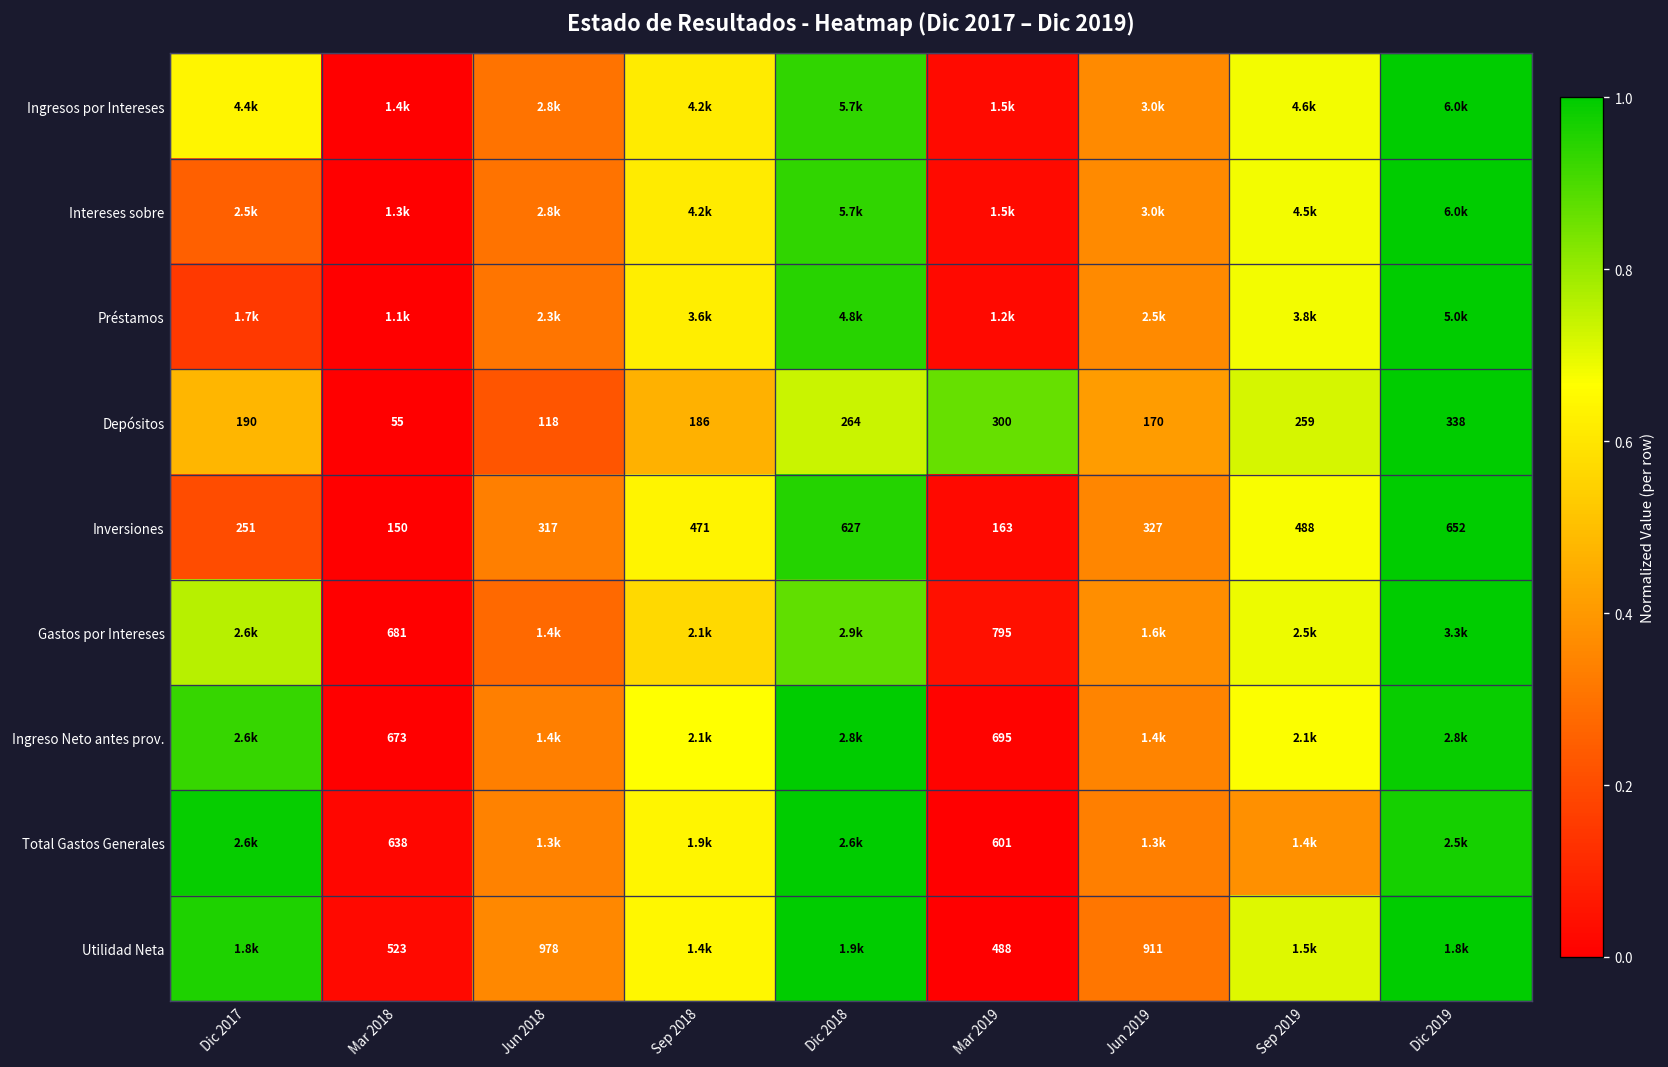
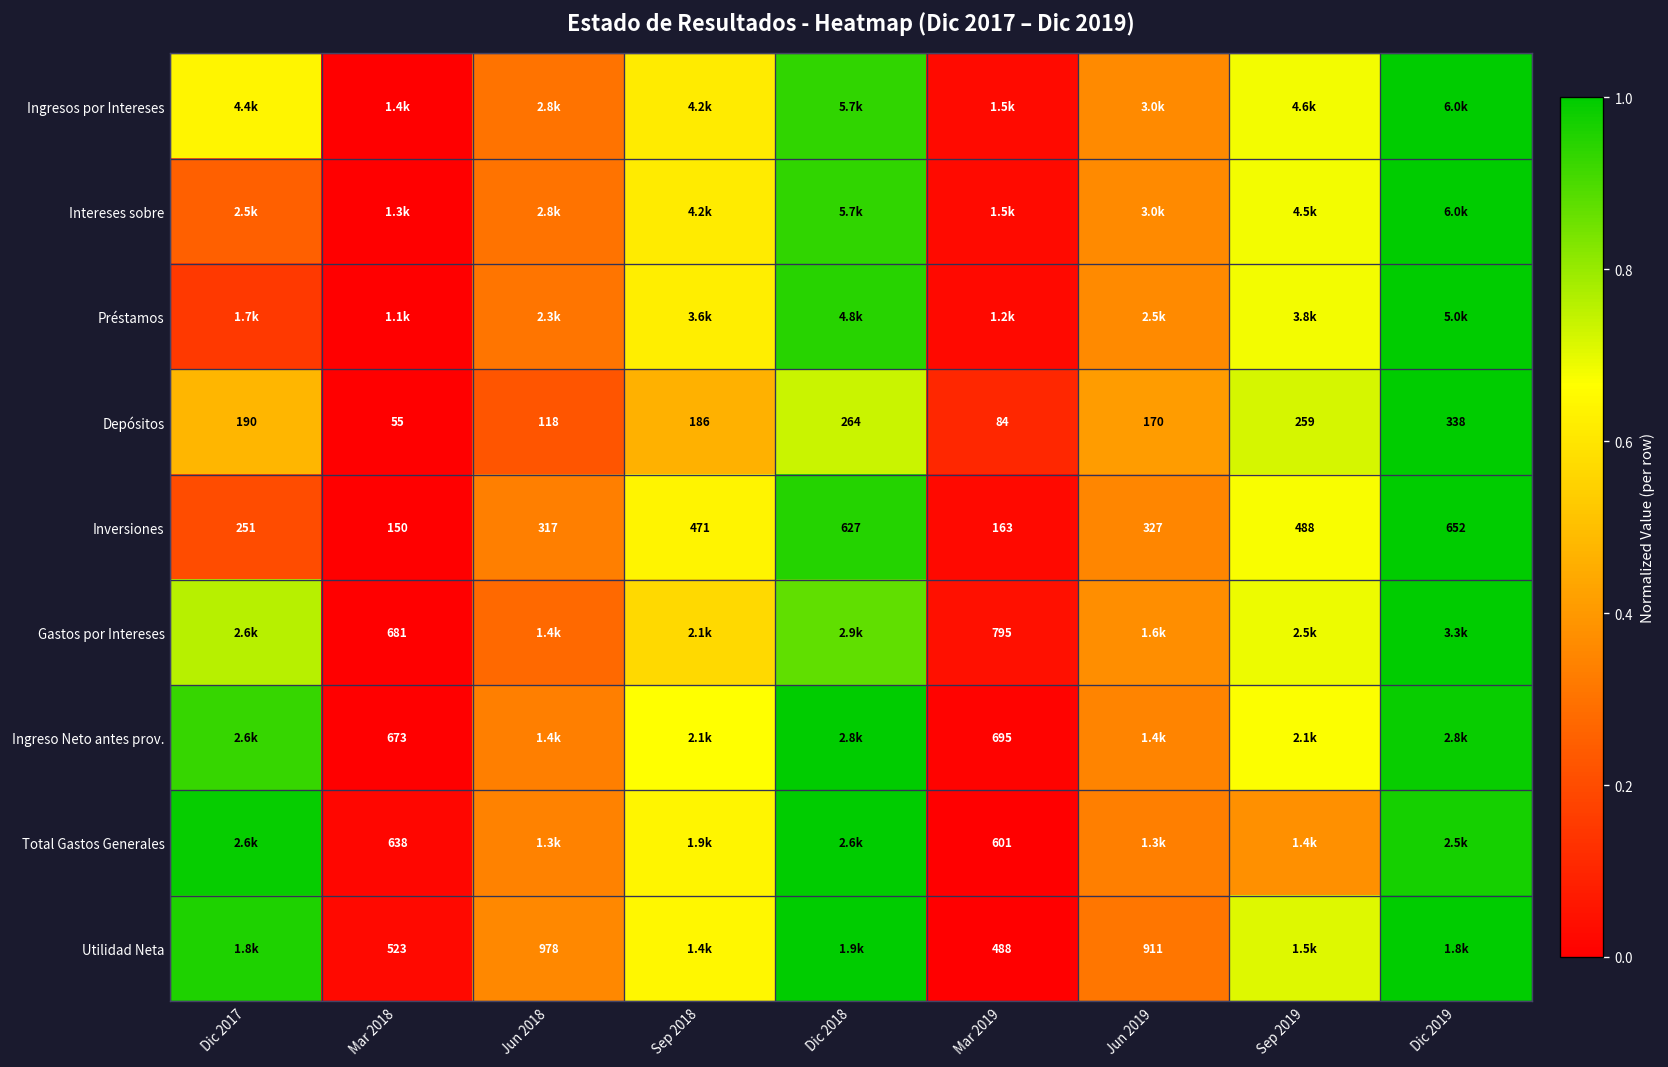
Depósitos, Mar 2019: 300 -> 84
